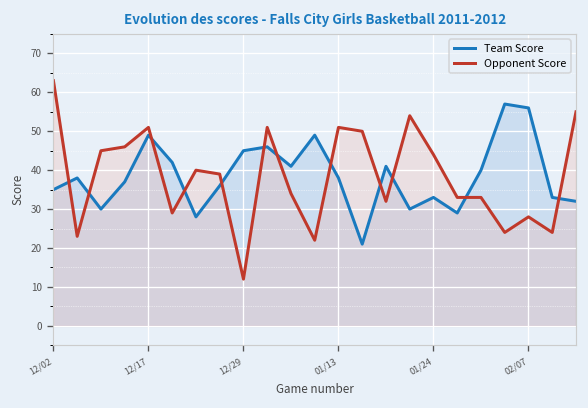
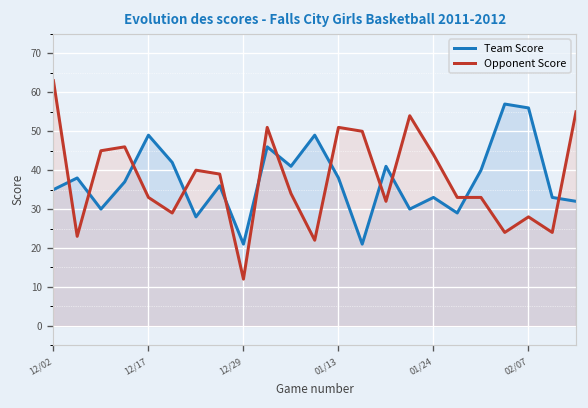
Opponent Score, 12/17: 51 -> 33
Team Score, 12/29: 45 -> 21
